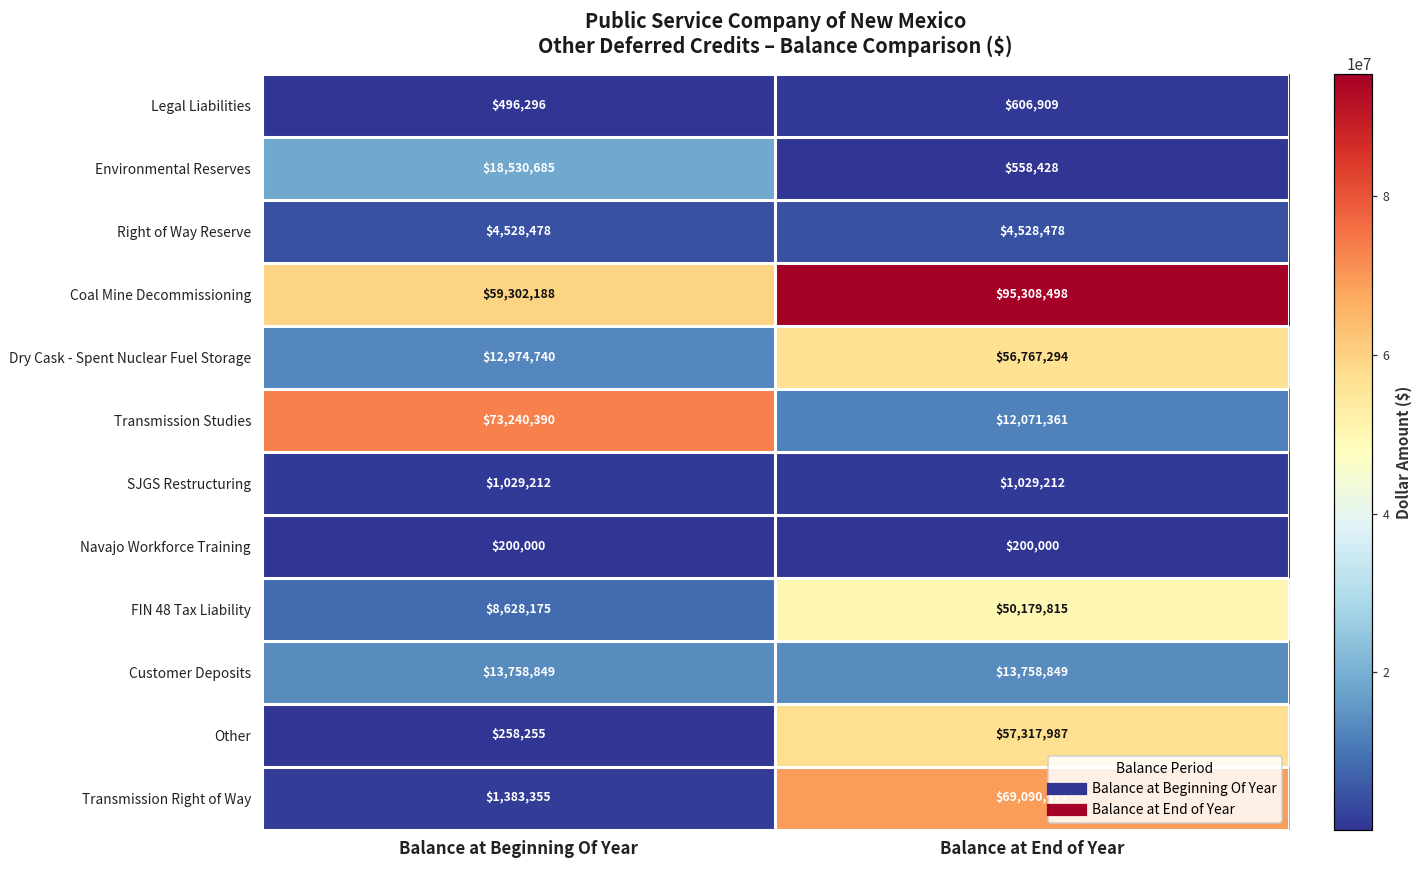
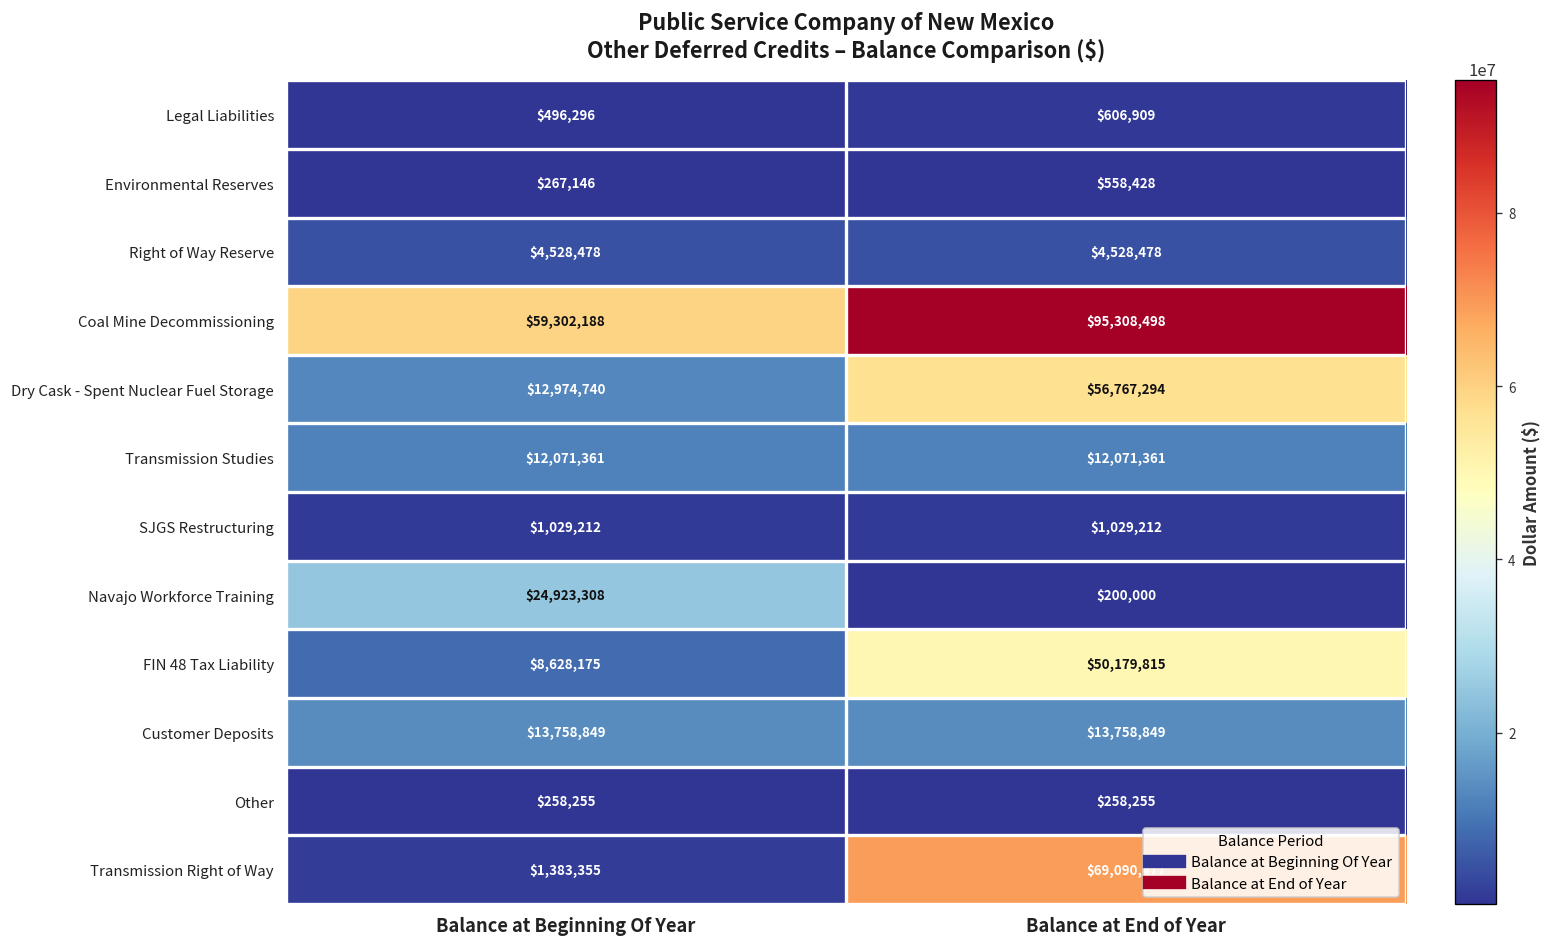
Environmental Reserves, Balance at Beginning Of Year: $18,530,685 -> $267,146
Transmission Studies, Balance at Beginning Of Year: $73,240,390 -> $12,071,361
Navajo Workforce Training, Balance at Beginning Of Year: $200,000 -> $24,923,308
Other, Balance at End of Year: $57,317,987 -> $258,255
